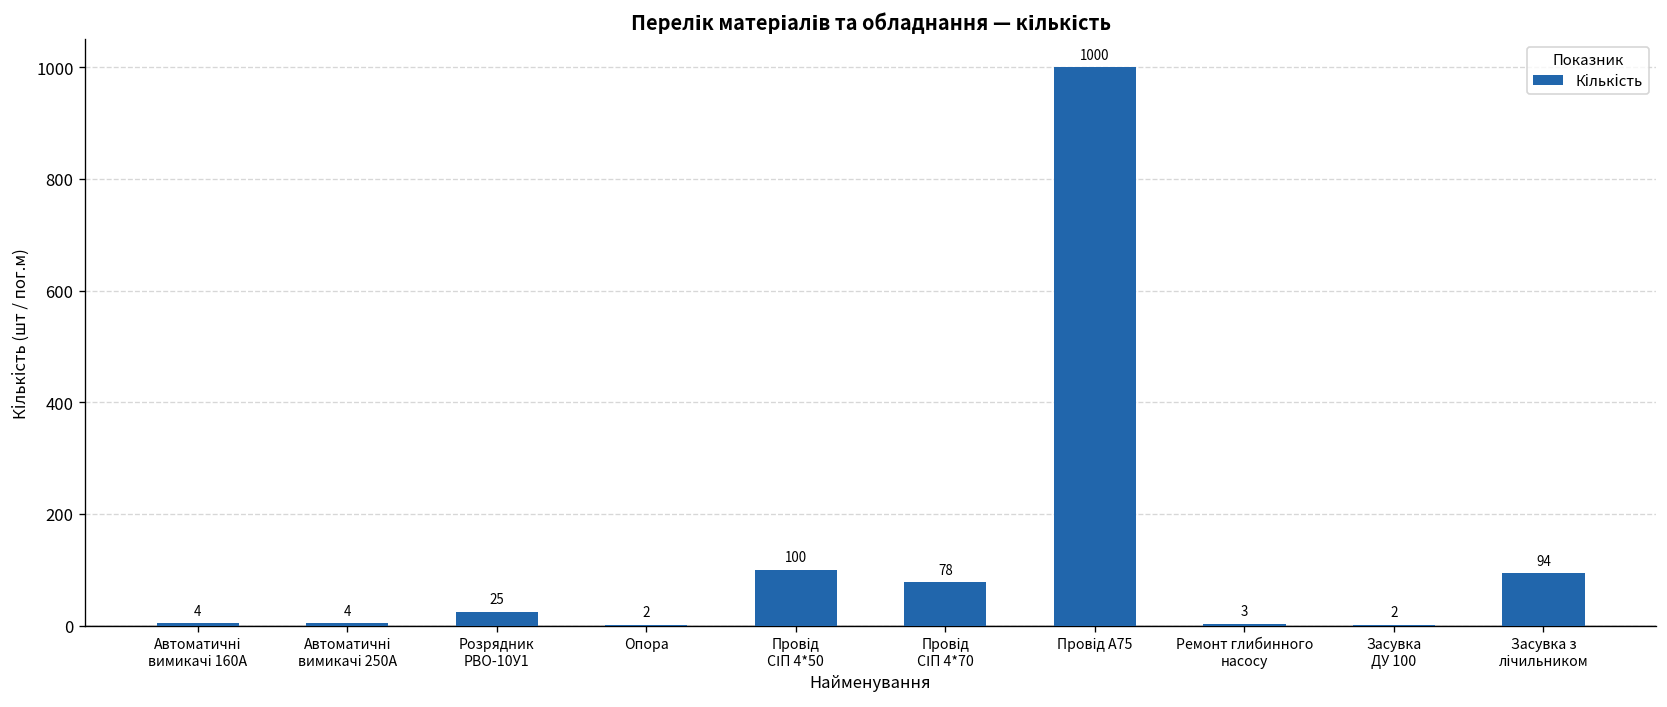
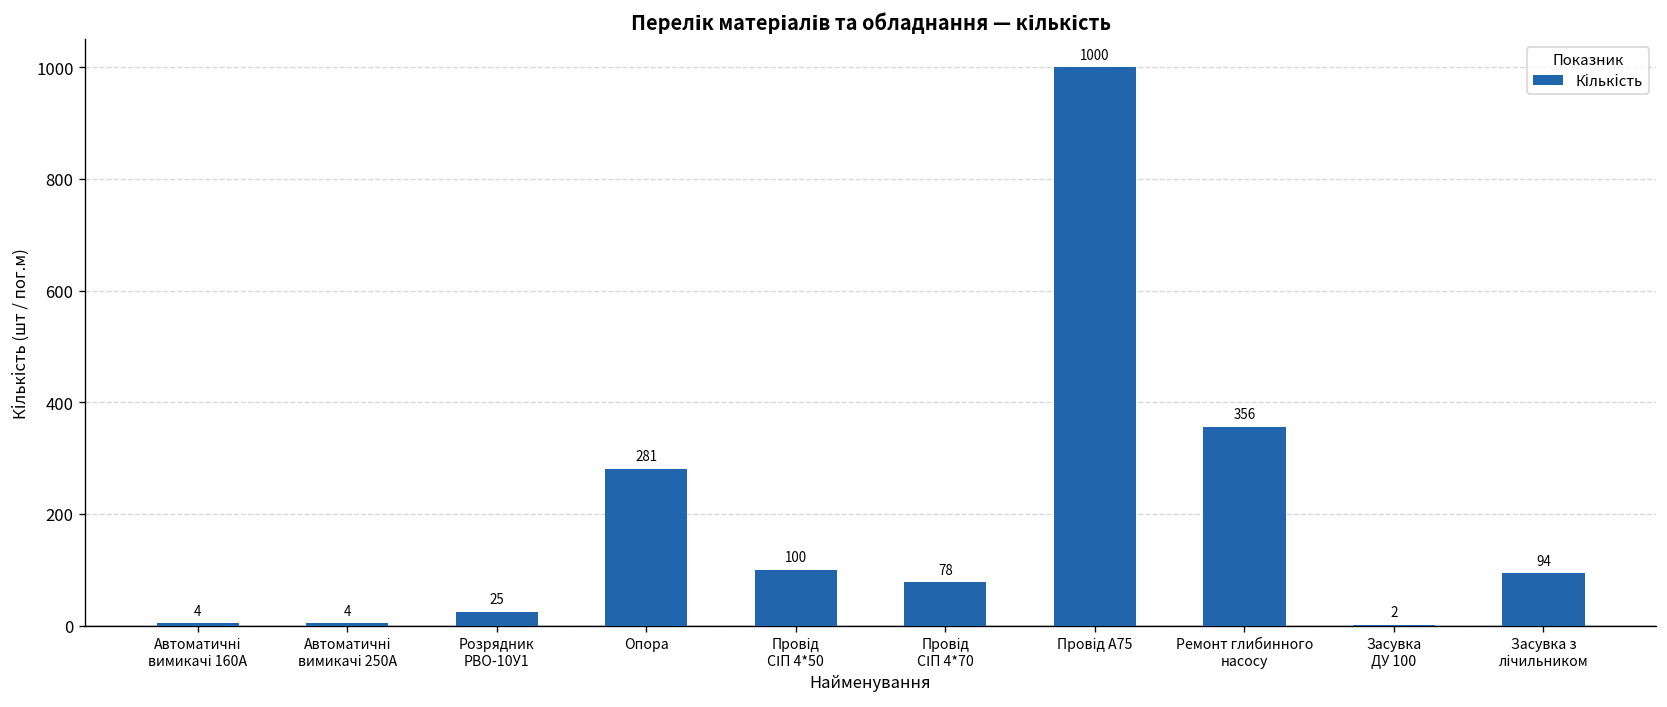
Опора: 2 -> 281
Ремонт глибинного насосу: 3 -> 356
